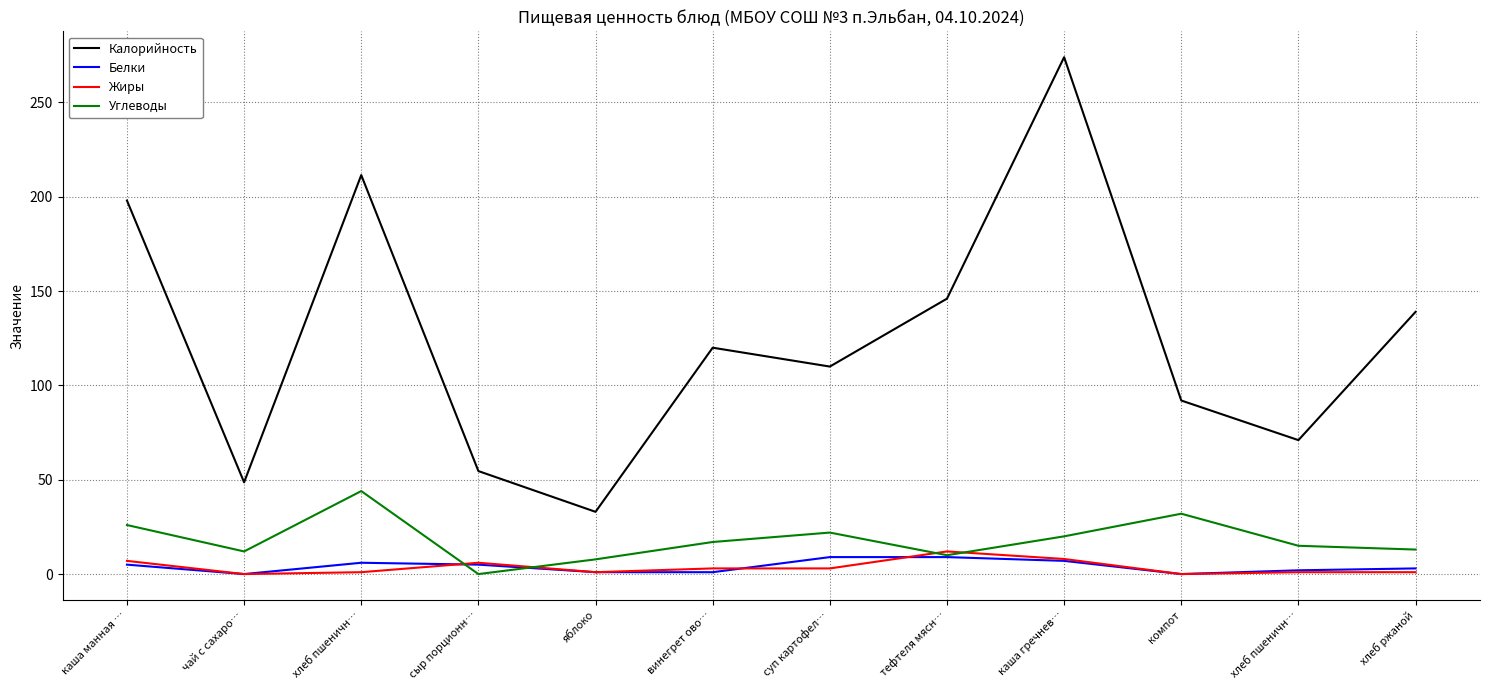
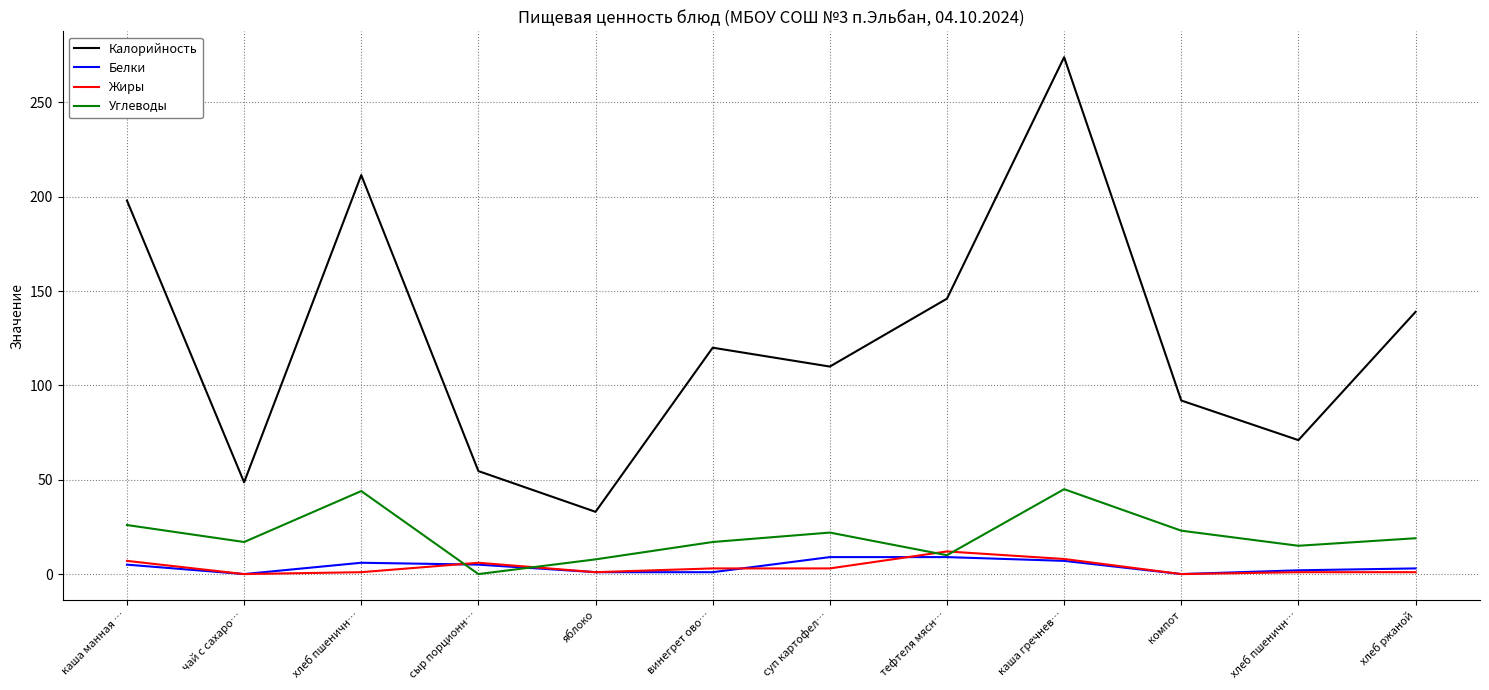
Углеводы, чай с сахаро…: 12 -> 17
Углеводы, каша гречнев…: 20 -> 45
Углеводы, компот: 32 -> 23
Углеводы, хлеб ржаной: 13 -> 19
